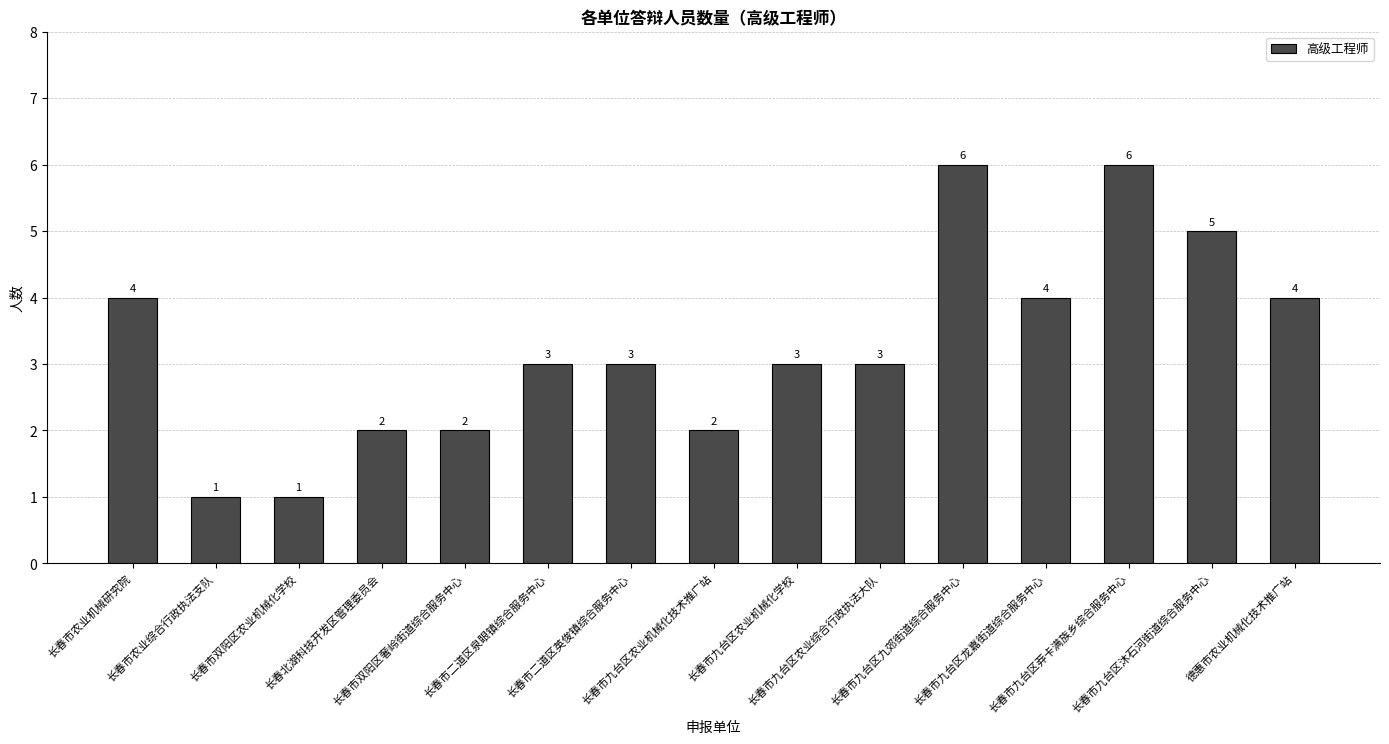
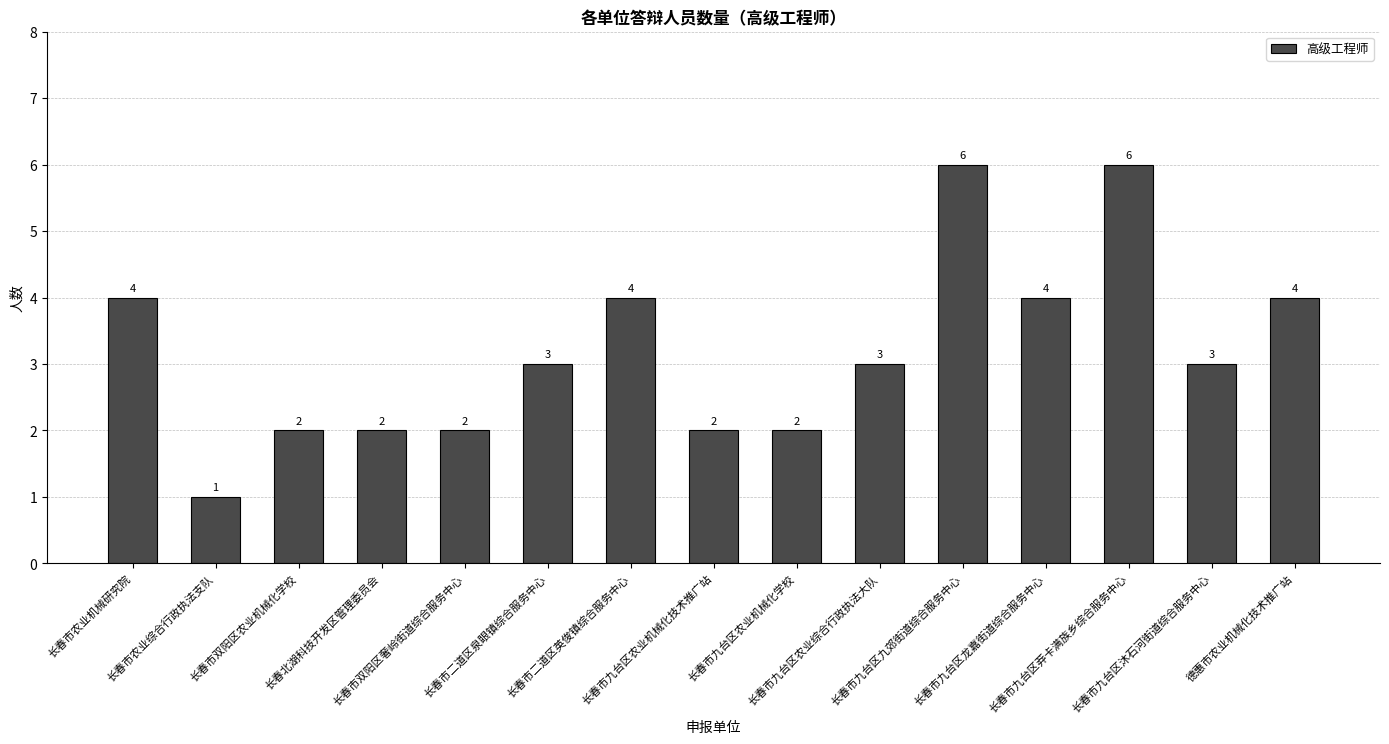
长春市双阳区农业机械化学校: 1 -> 2
长春市二道区英俊镇综合服务中心: 3 -> 4
长春市九台区农业机械化学校: 3 -> 2
长春市九台区沐石河街道综合服务中心: 5 -> 3
